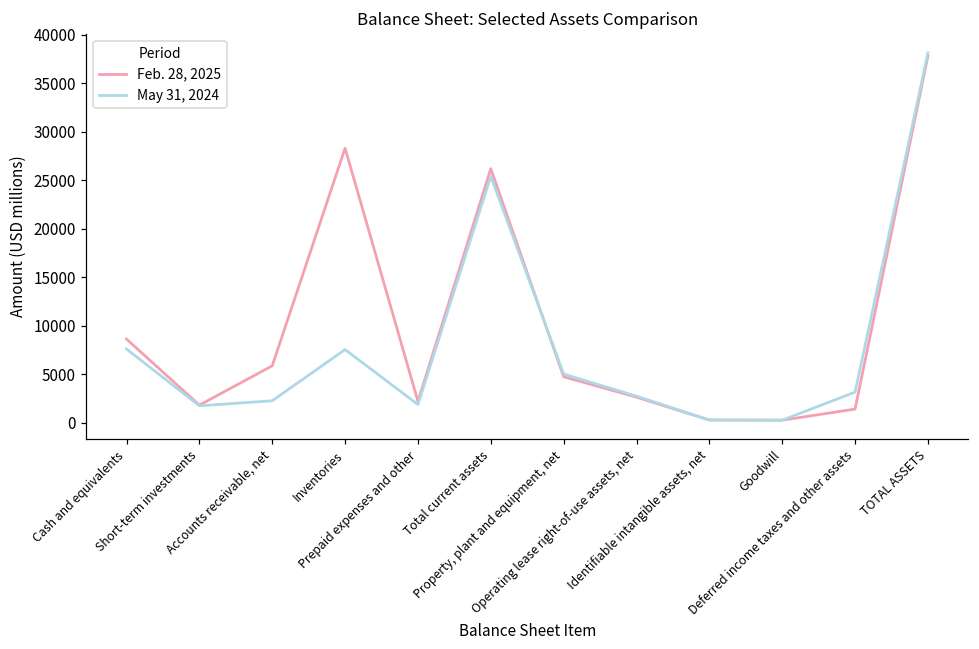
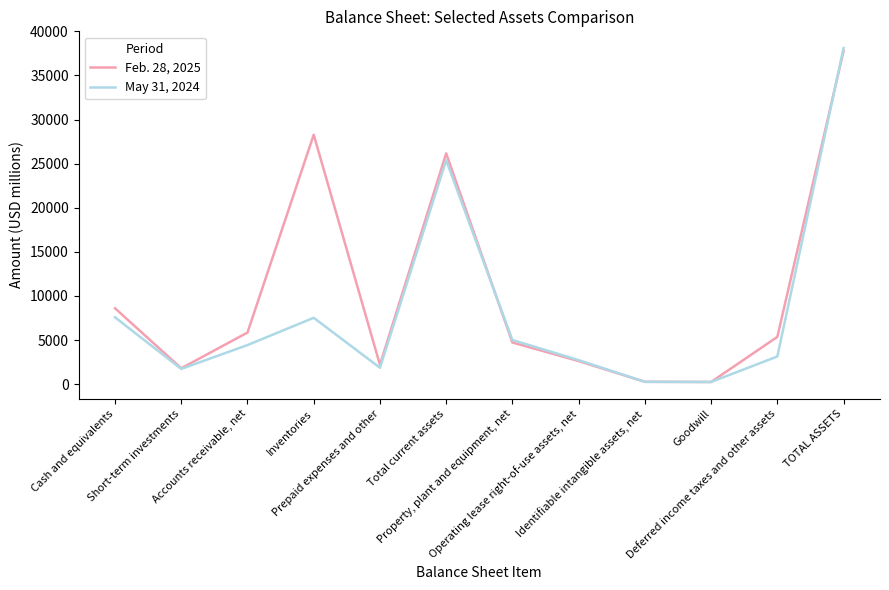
May 31, 2024, Accounts receivable, net: 2000 -> 4000
Feb. 28, 2025, Deferred income taxes and other assets: 1000 -> 5000
